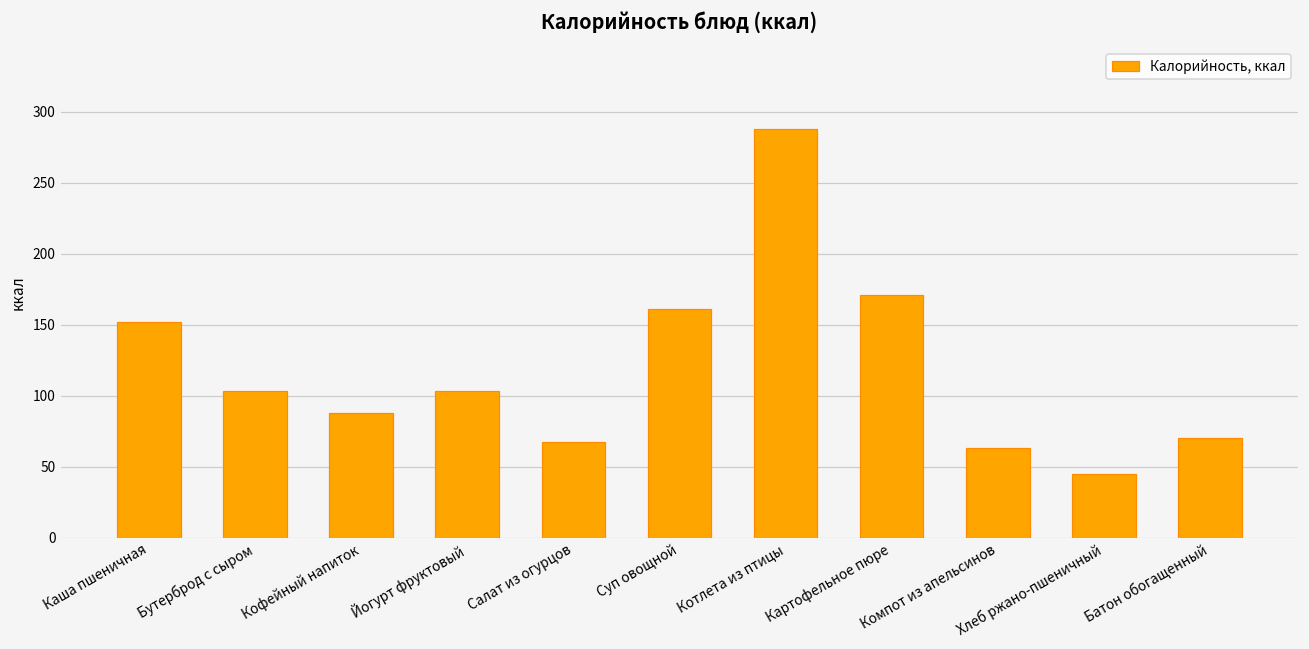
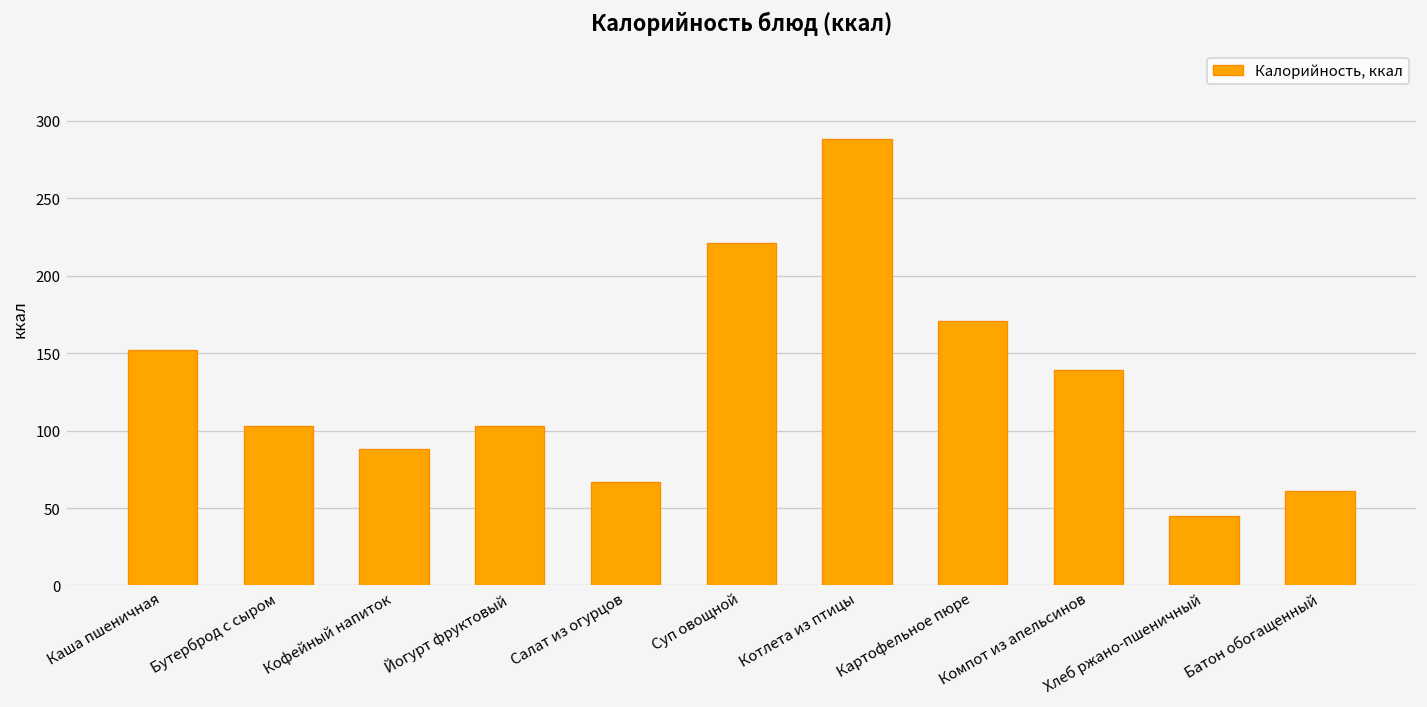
Суп овощной: 161 -> 221
Компот из апельсинов: 63 -> 139
Батон обогащенный: 71 -> 61
